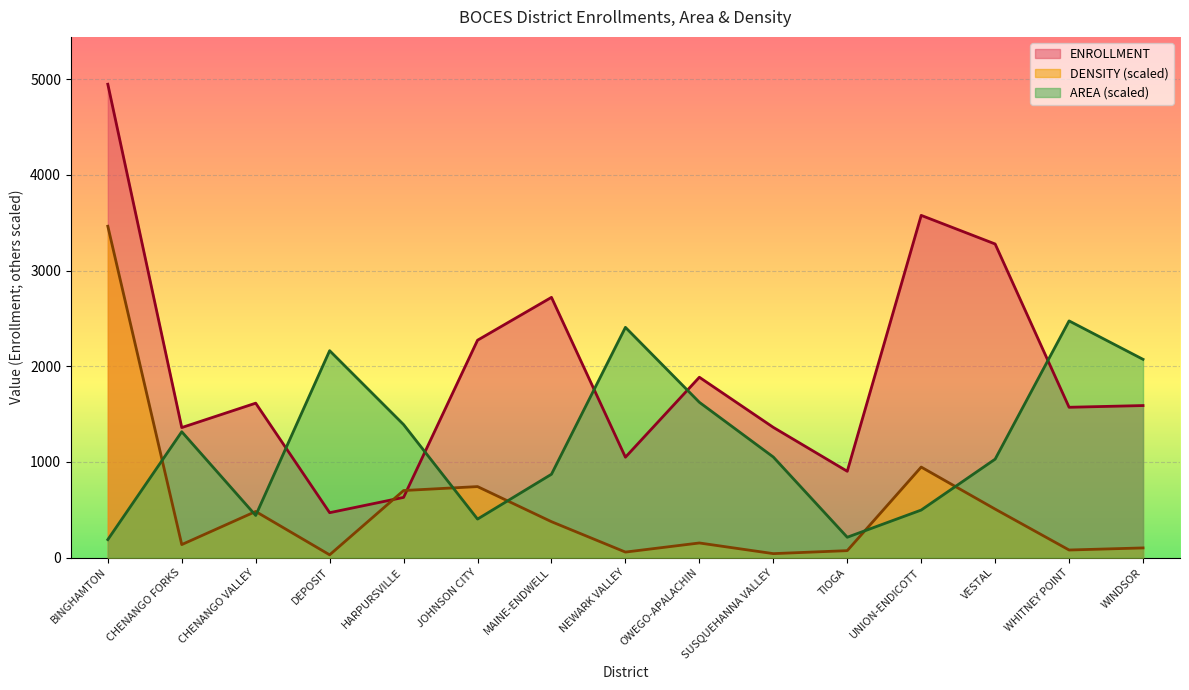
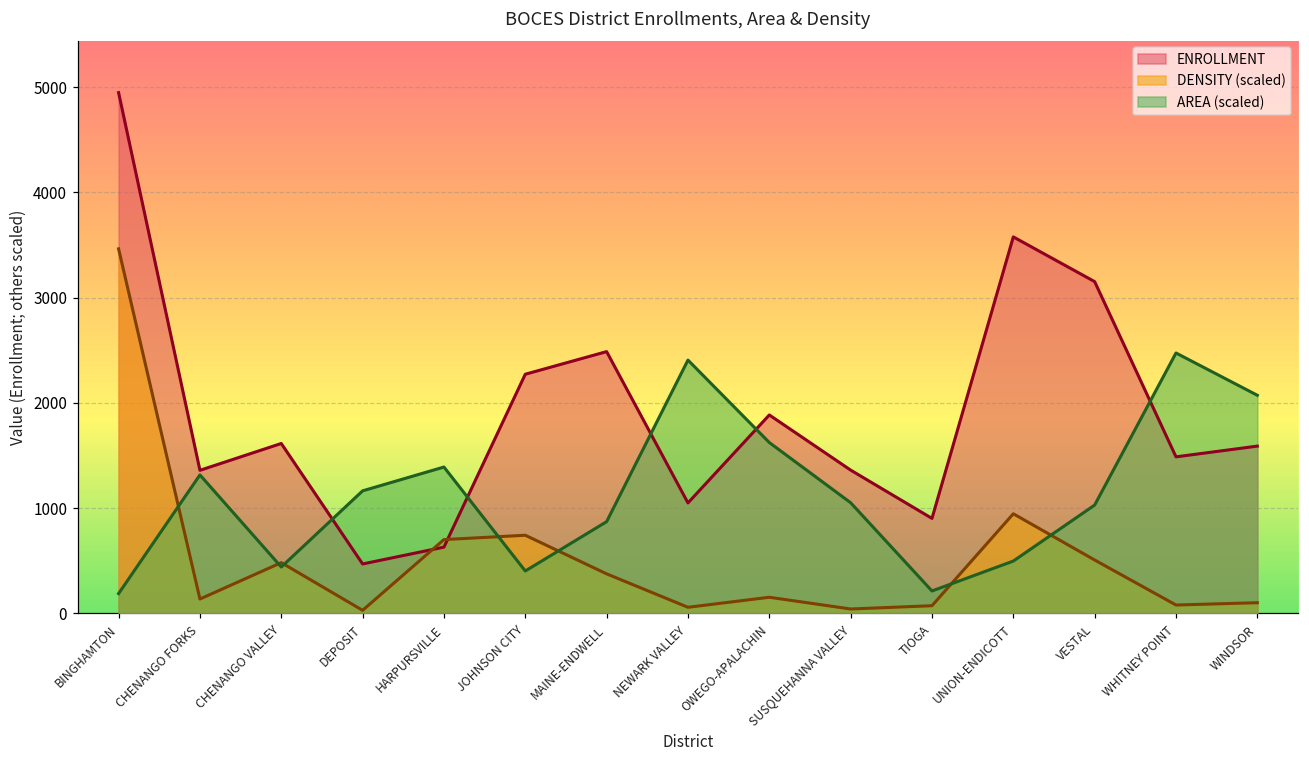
AREA (scaled), DEPOSIT: 2200 -> 1200
ENROLLMENT, MAINE-ENDWELL: 2700 -> 2500
ENROLLMENT, VESTAL: 3300 -> 3200
ENROLLMENT, WHITNEY POINT: 1600 -> 1500
